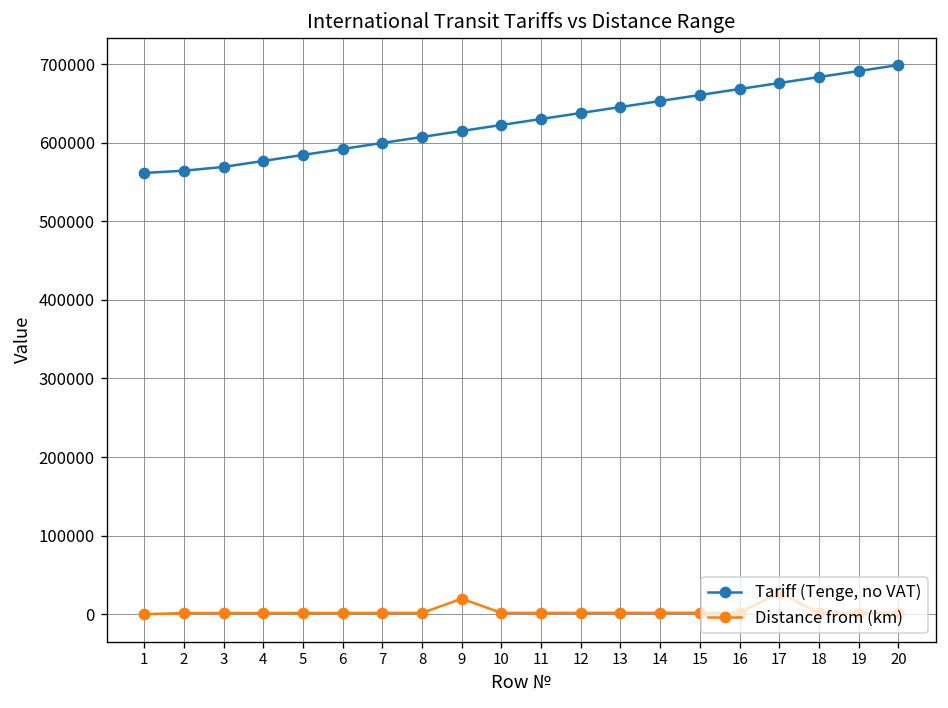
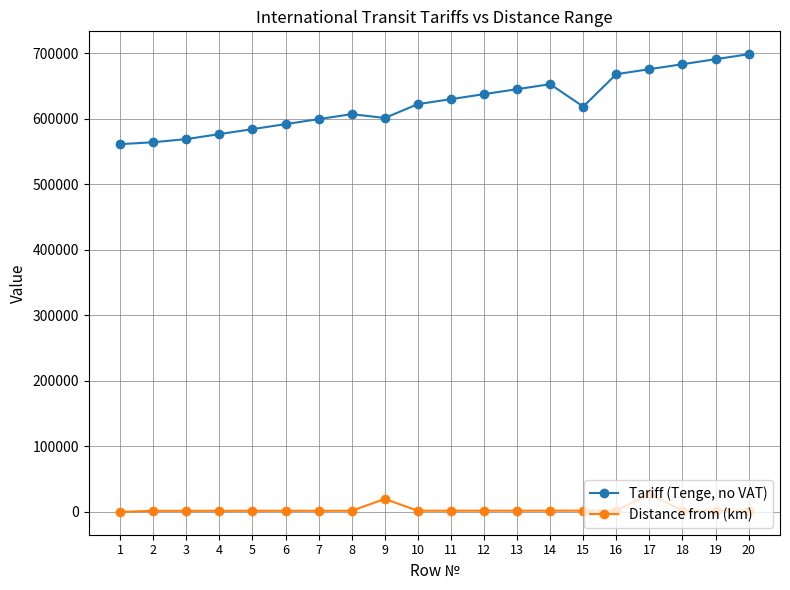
Tariff (Tenge, no VAT), 9: 610000 -> 600000
Tariff (Tenge, no VAT), 15: 660000 -> 620000
